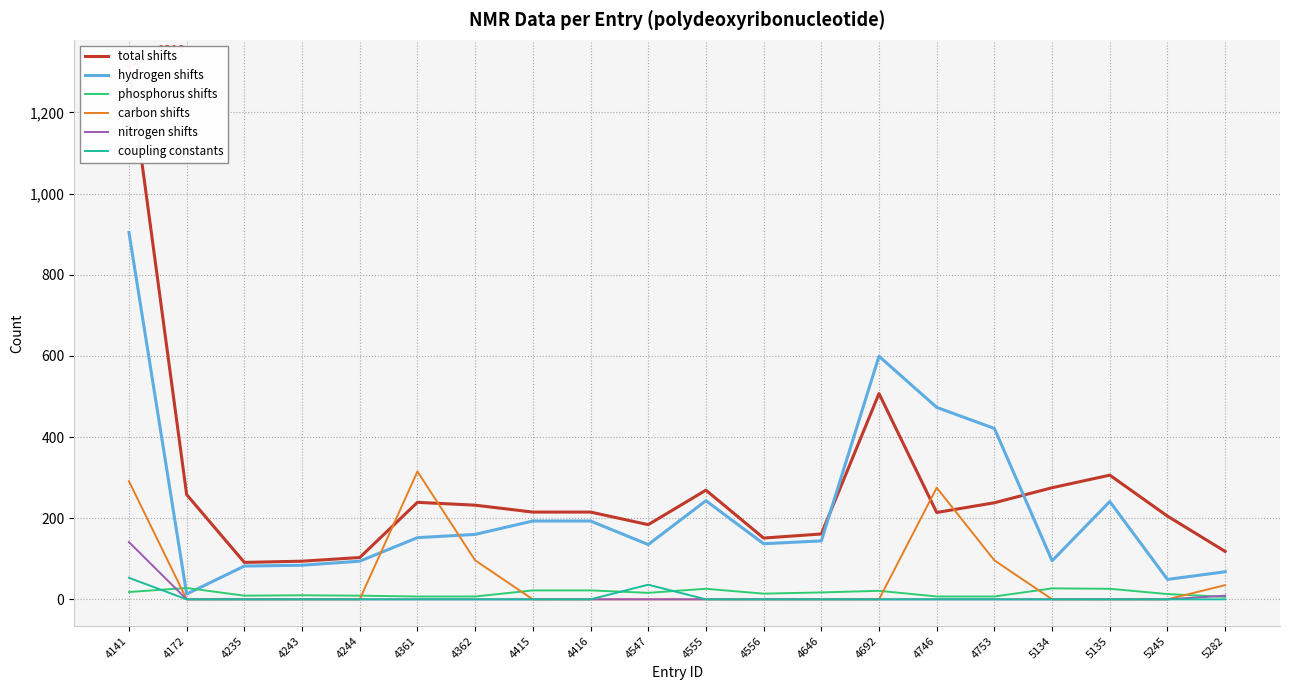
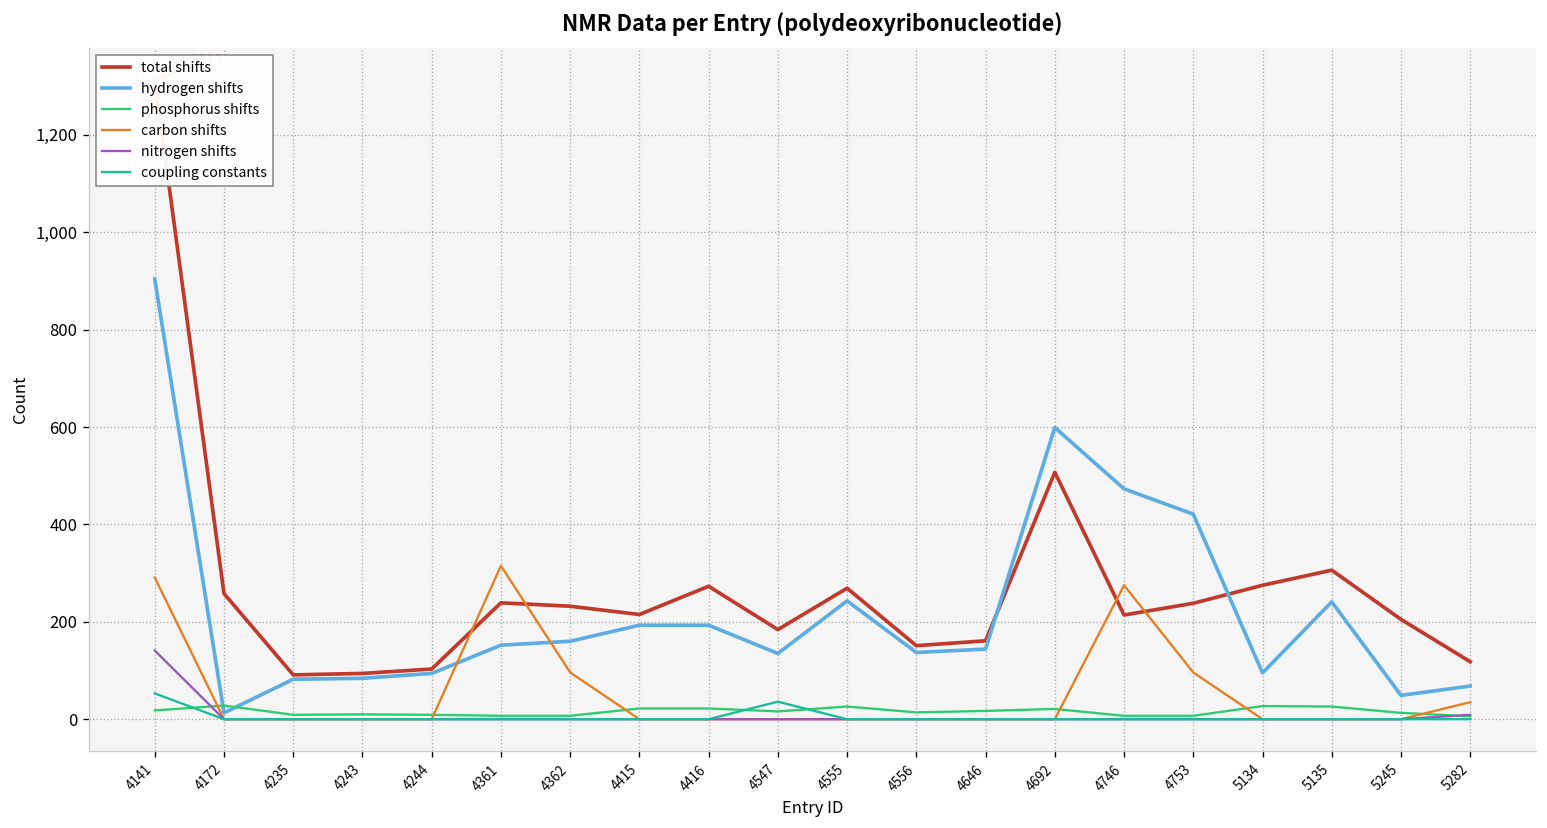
total shifts, 4416: 220 -> 270
